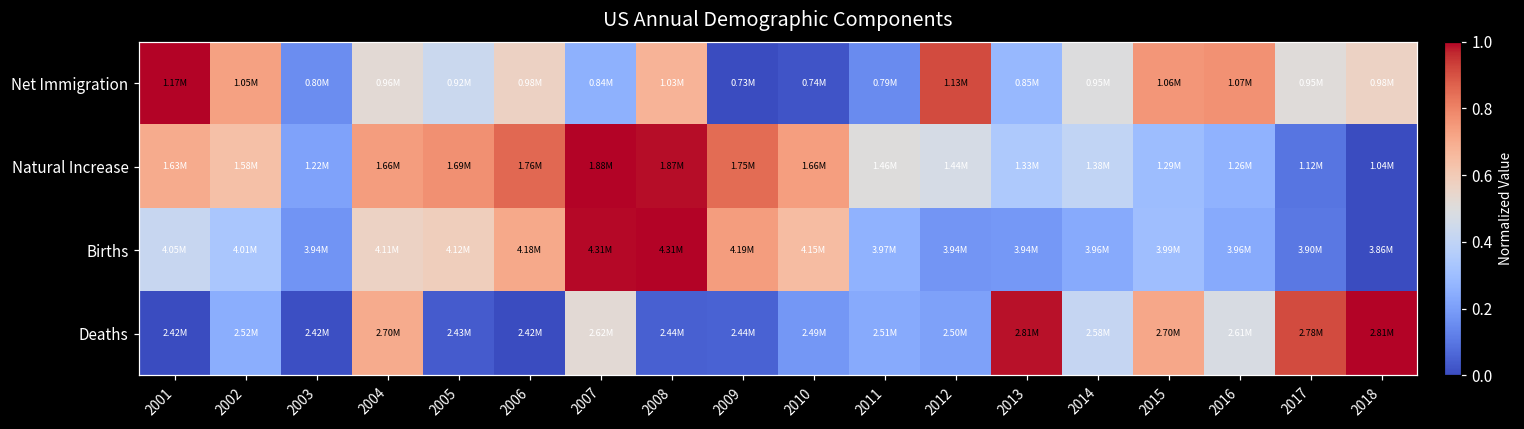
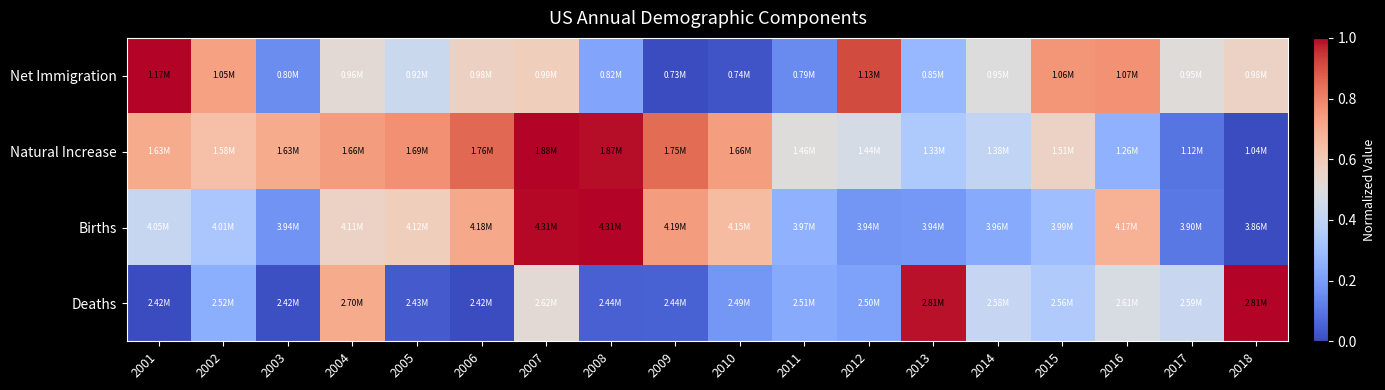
Net Immigration, 2007: 0.84M -> 0.99M
Net Immigration, 2008: 1.03M -> 0.82M
Natural Increase, 2003: 1.22M -> 1.63M
Natural Increase, 2015: 1.29M -> 1.51M
Births, 2016: 3.96M -> 4.17M
Deaths, 2015: 2.70M -> 2.56M
Deaths, 2017: 2.78M -> 2.59M
